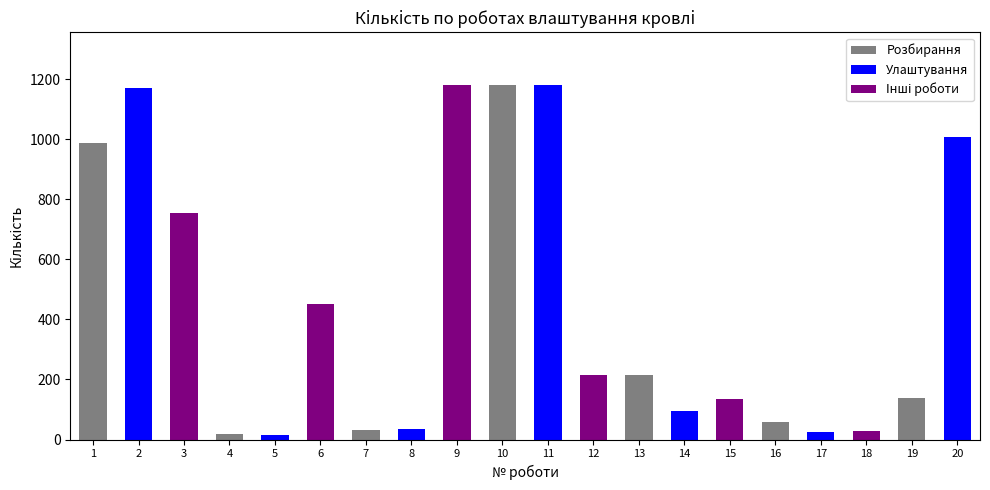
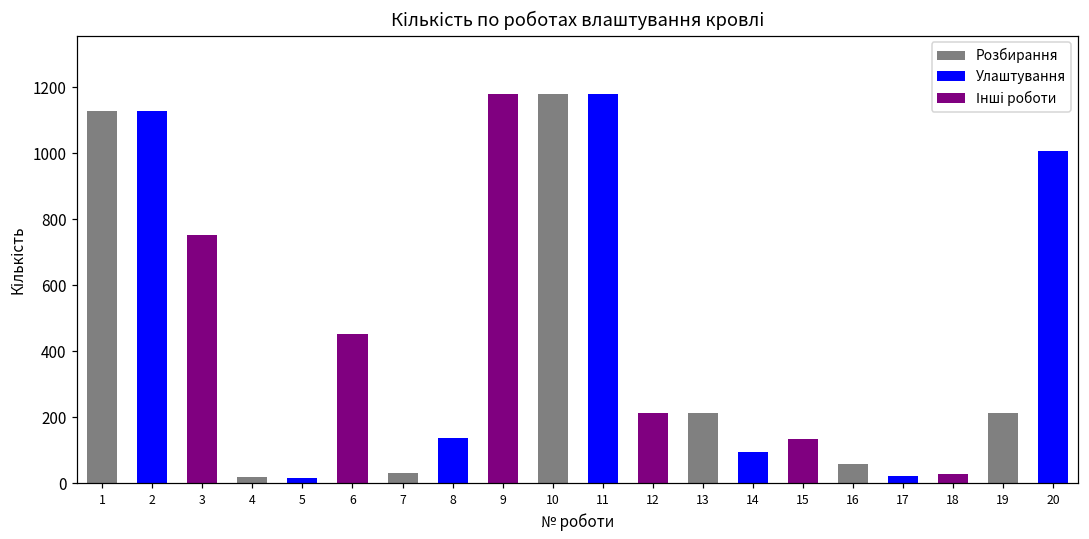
1: 990 -> 1130
2: 1170 -> 1130
8: 40 -> 140
19: 140 -> 210
